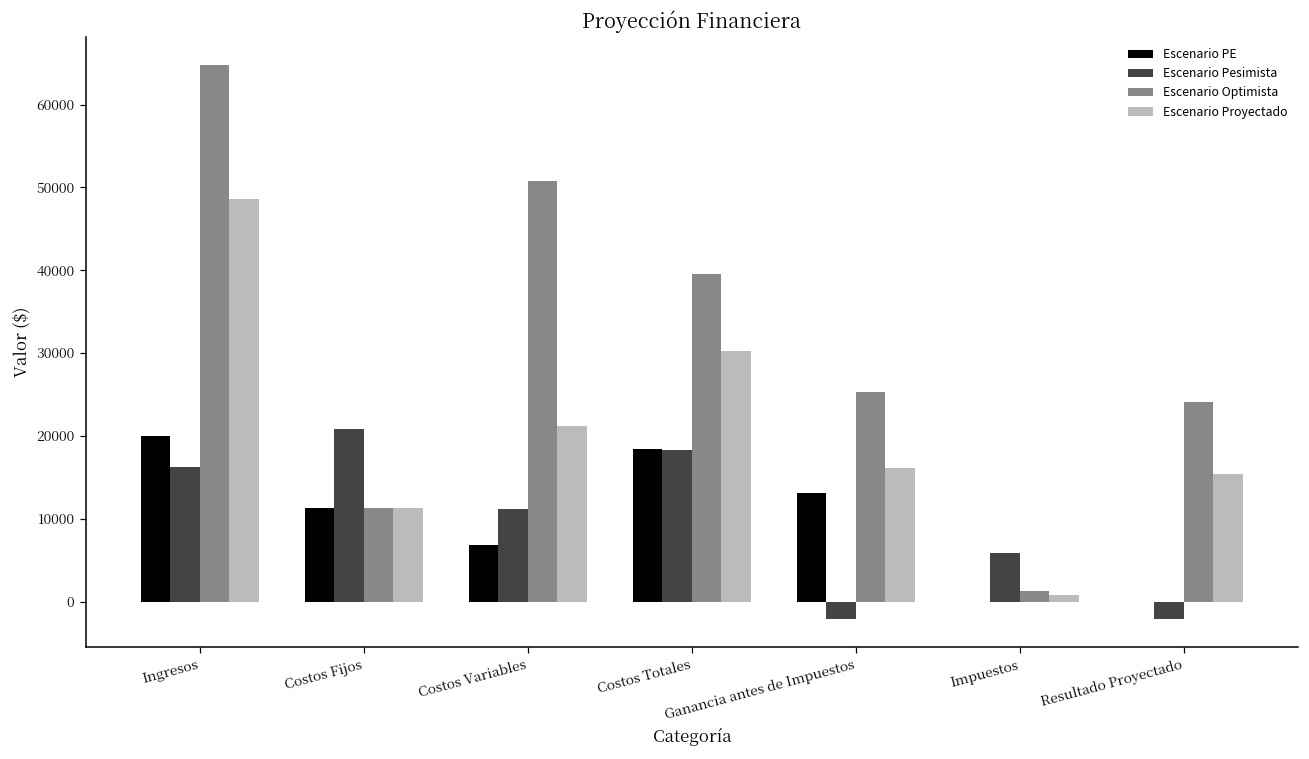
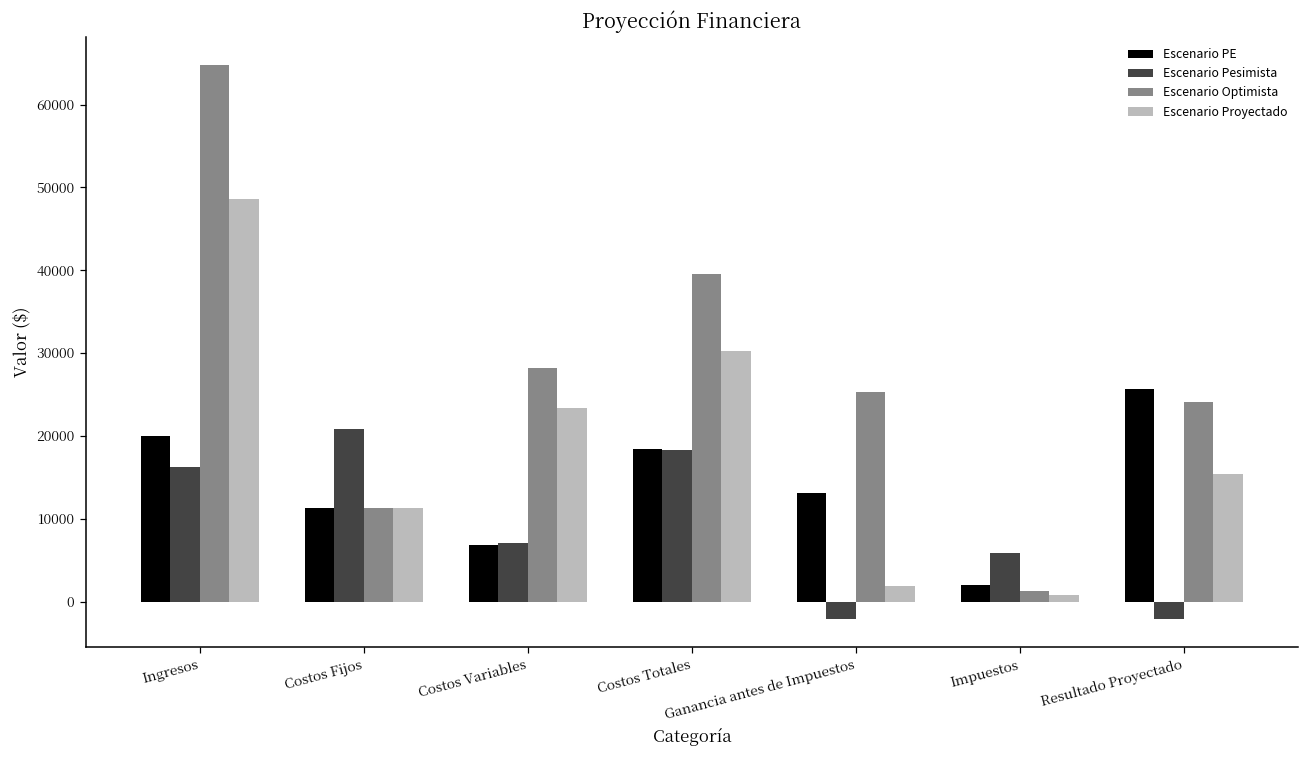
Escenario Pesimista, Costos Variables: 11000 -> 7000
Escenario Optimista, Costos Variables: 51000 -> 28000
Escenario Proyectado, Costos Variables: 21000 -> 23000
Escenario Proyectado, Ganancia antes de Impuestos: 16000 -> 2000
Escenario PE, Impuestos: 0 -> 2000
Escenario PE, Resultado Proyectado: 0 -> 26000
